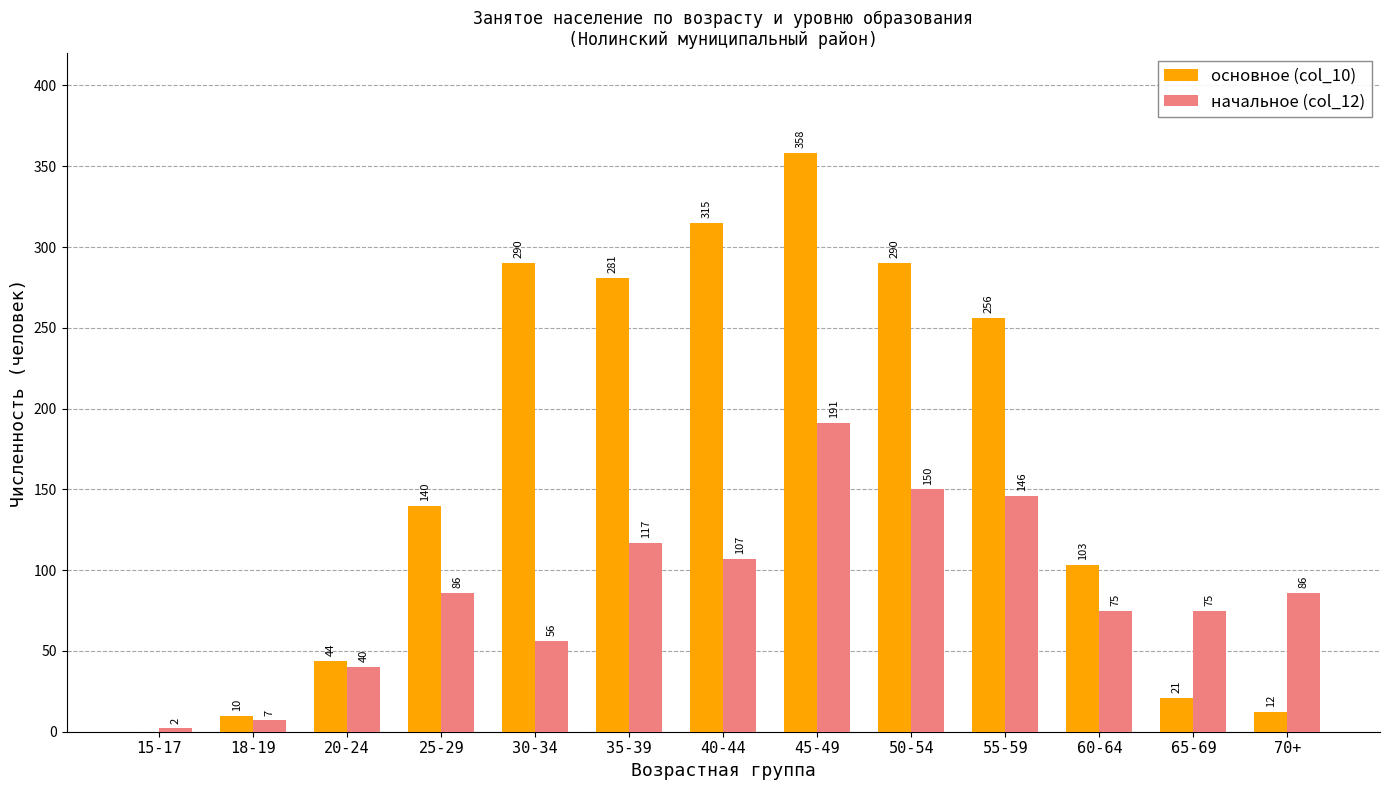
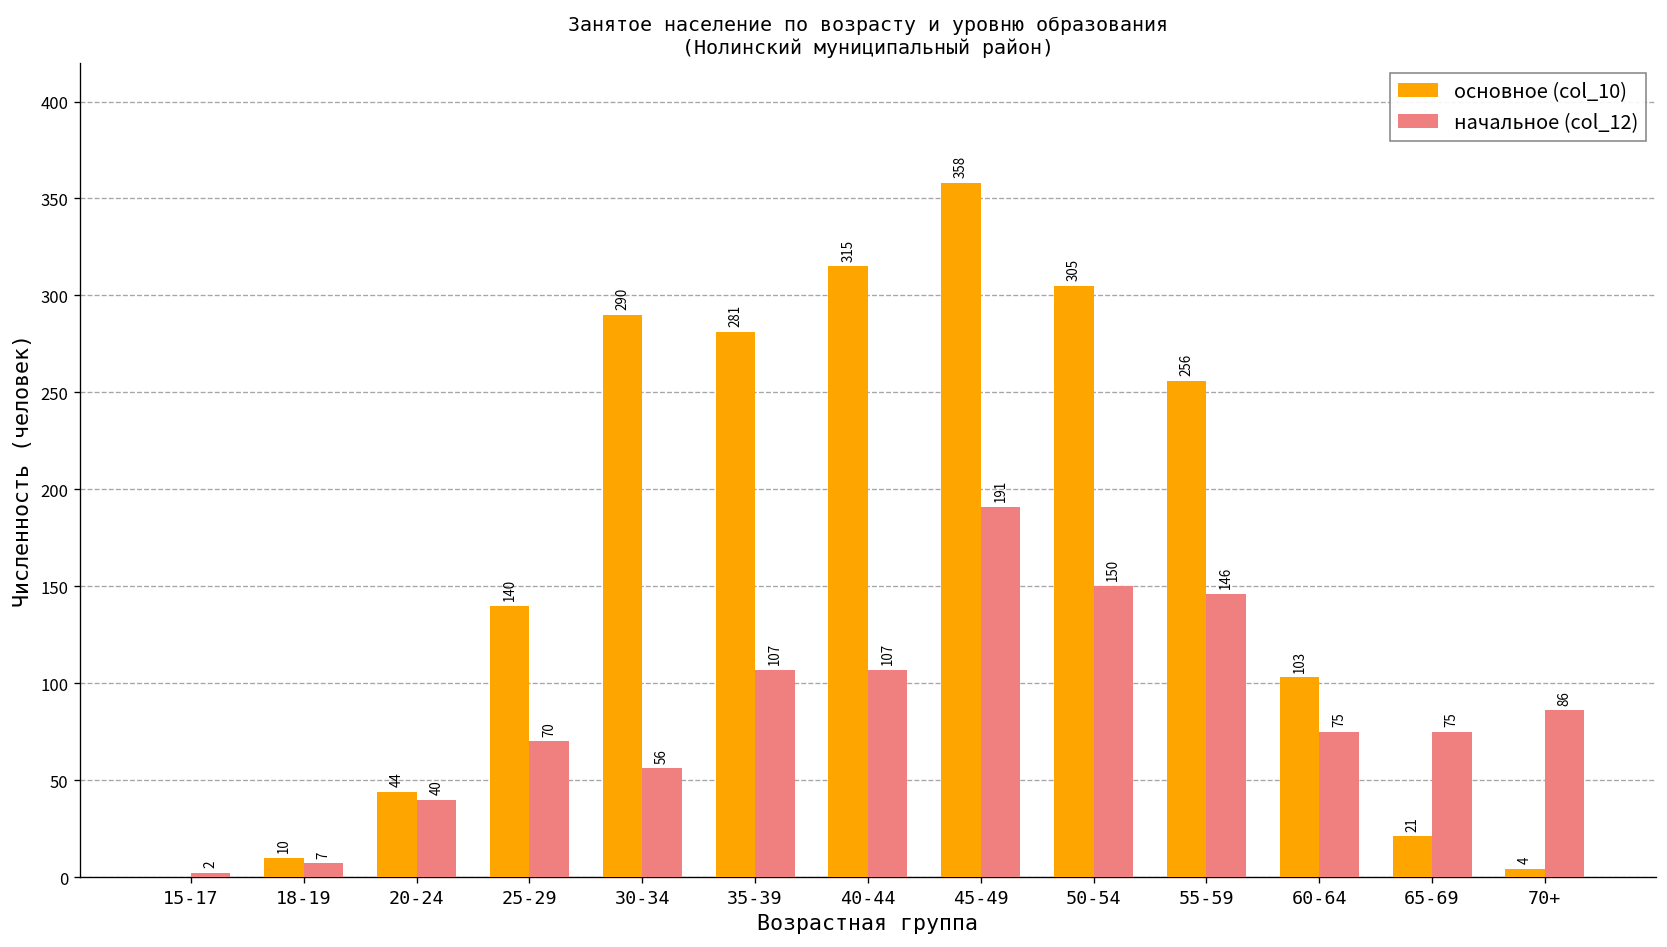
начальное (col_12), 25-29: 86 -> 70
начальное (col_12), 35-39: 117 -> 107
основное (col_10), 50-54: 290 -> 305
основное (col_10), 70+: 12 -> 4
